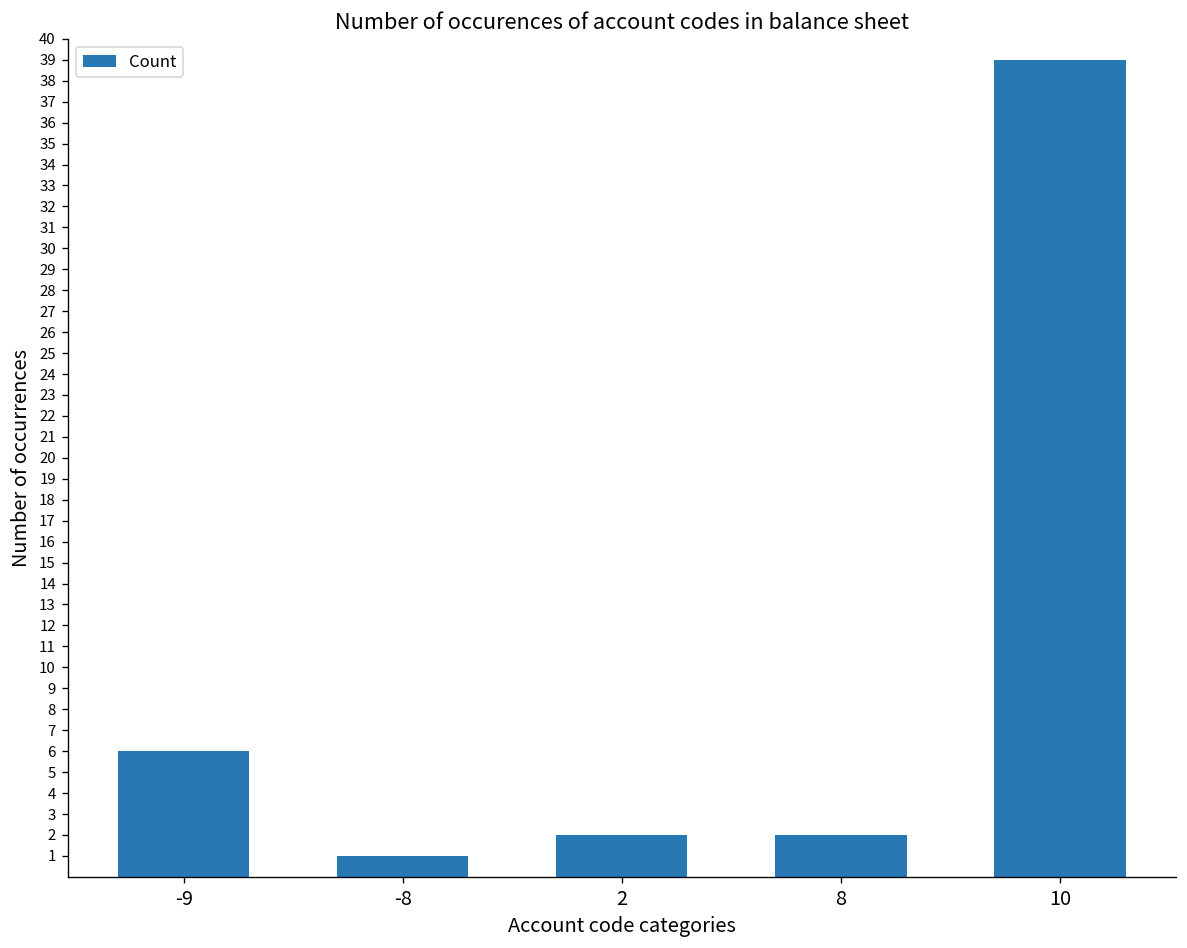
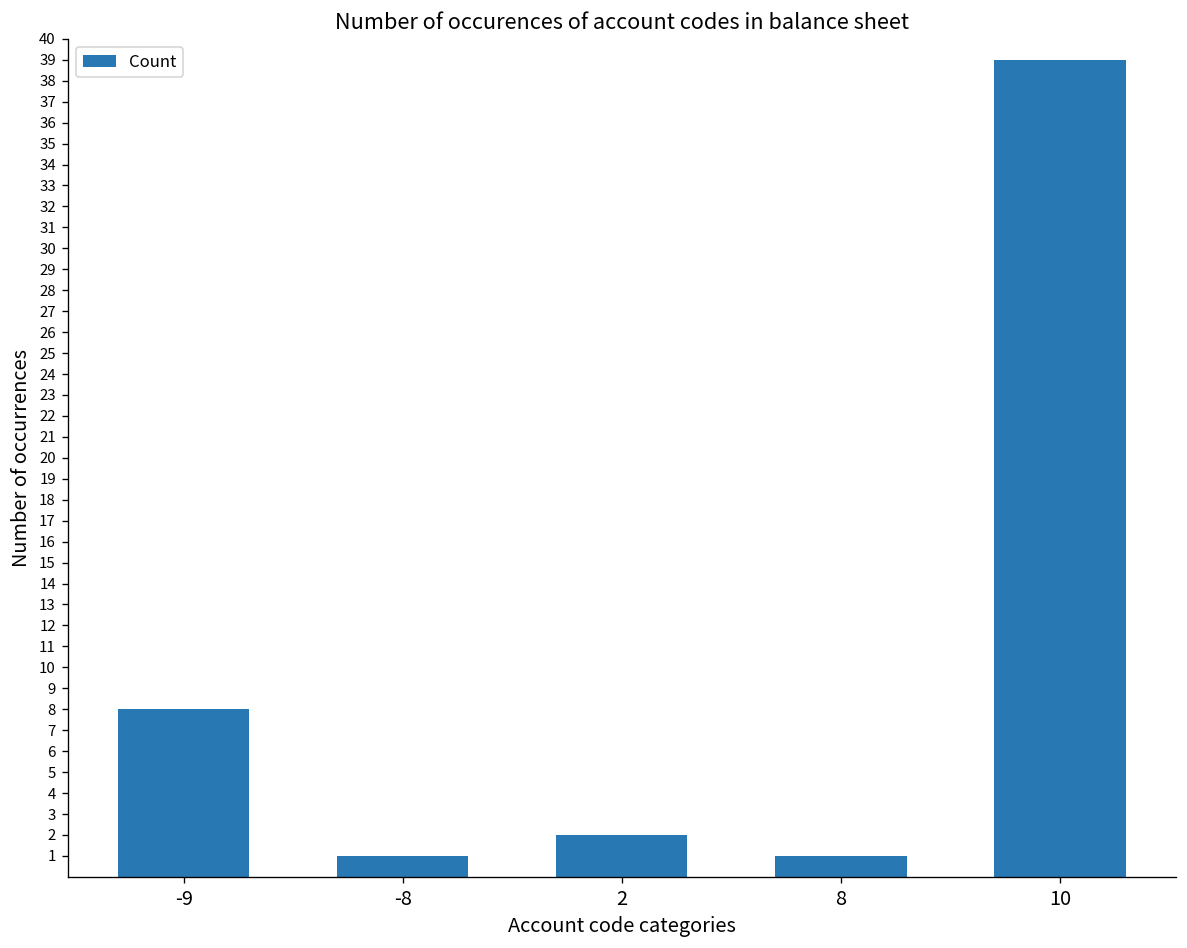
-9: 6 -> 8
8: 2 -> 1
